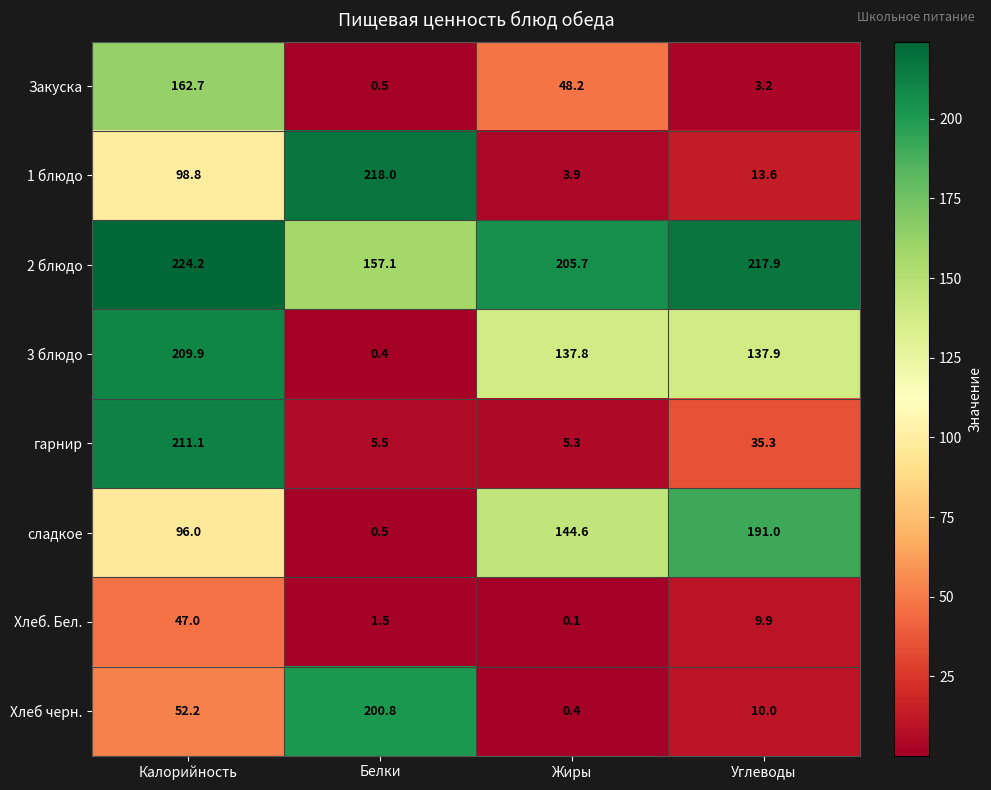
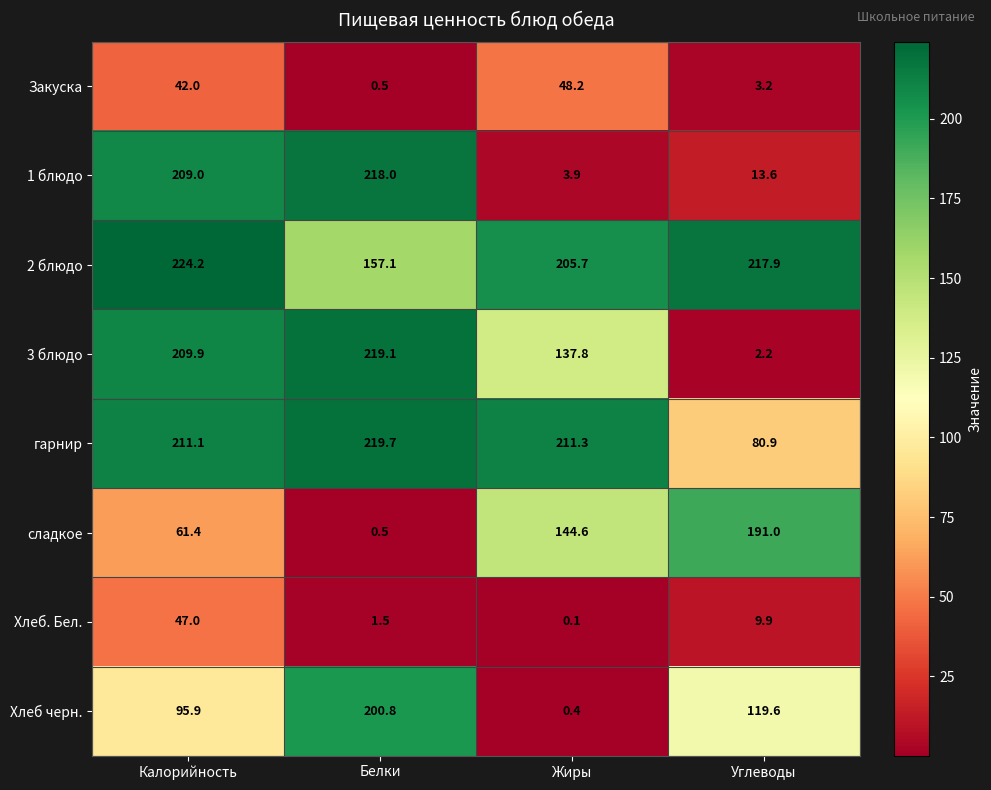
Закуска, Калорийность: 162.7 -> 42.0
1 блюдо, Калорийность: 98.8 -> 209.0
3 блюдо, Белки: 0.4 -> 219.1
3 блюдо, Углеводы: 137.9 -> 2.2
гарнир, Белки: 5.5 -> 219.7
гарнир, Жиры: 5.3 -> 211.3
гарнир, Углеводы: 35.3 -> 80.9
сладкое, Калорийность: 96.0 -> 61.4
Хлеб черн., Калорийность: 52.2 -> 95.9
Хлеб черн., Углеводы: 10.0 -> 119.6
